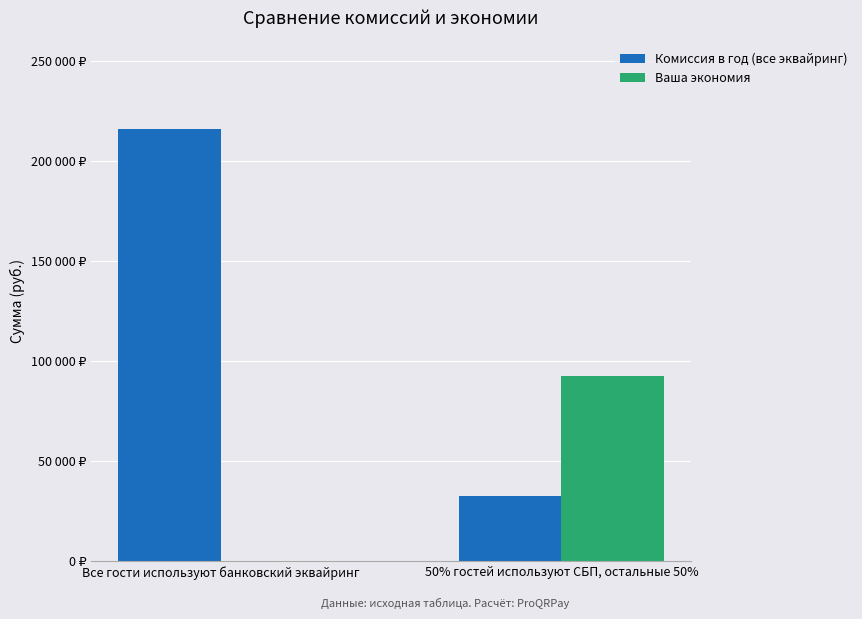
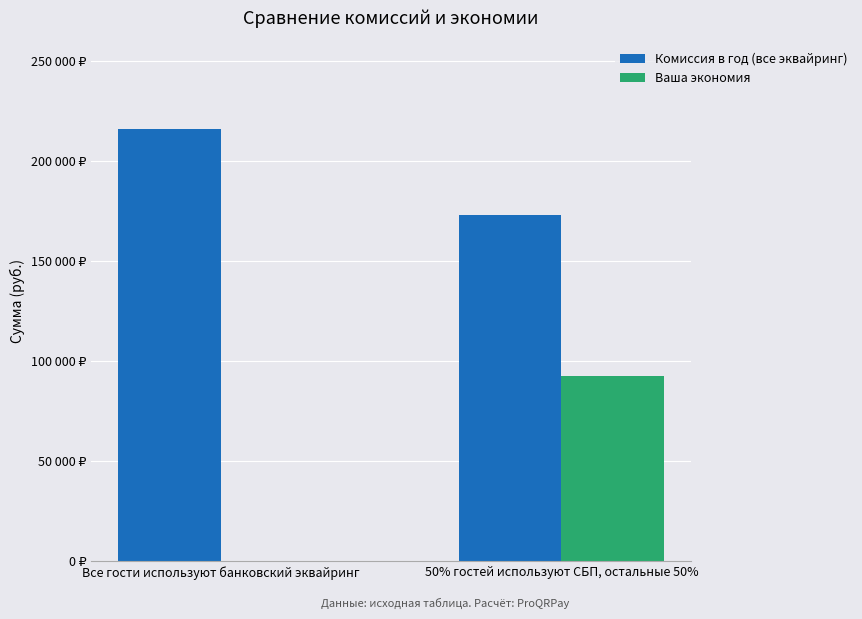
Комиссия в год (все эквайринг), 50% гостей используют СБП, остальные 50%: 33000 ₽ -> 173000 ₽
